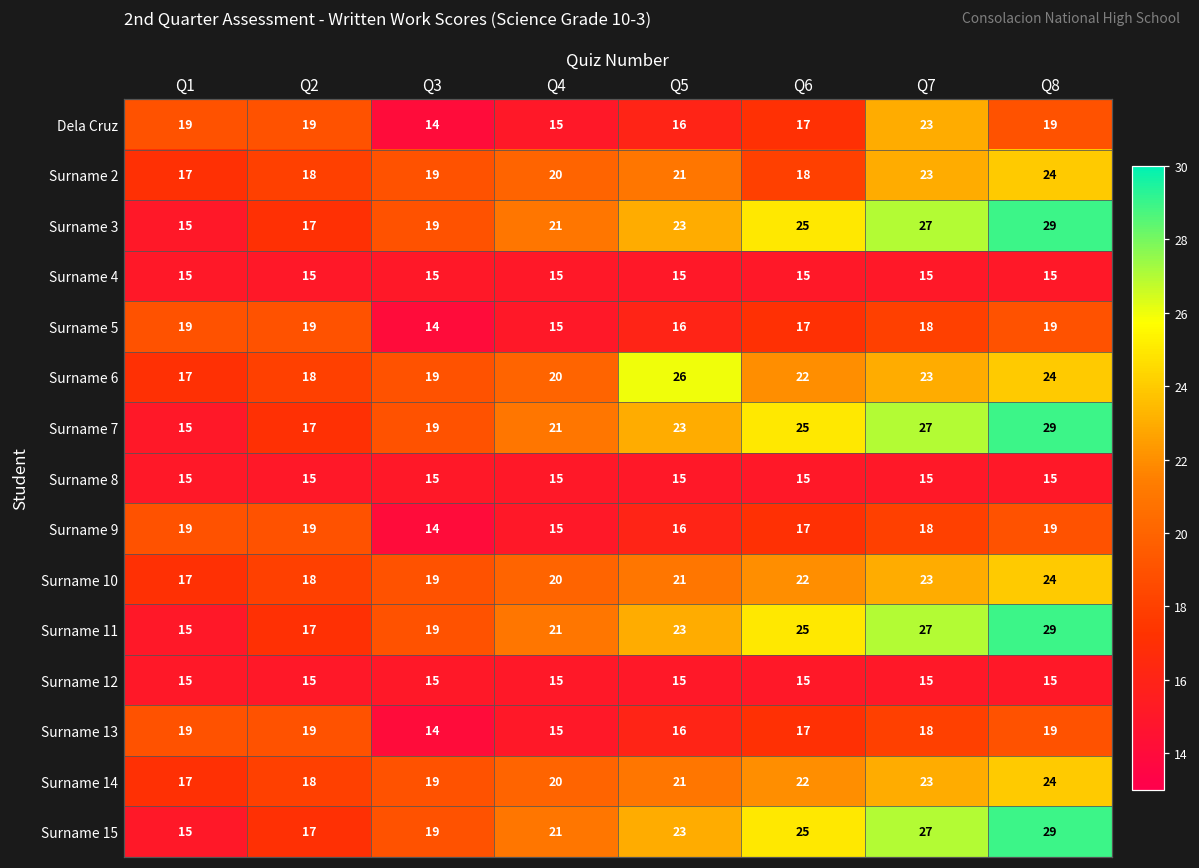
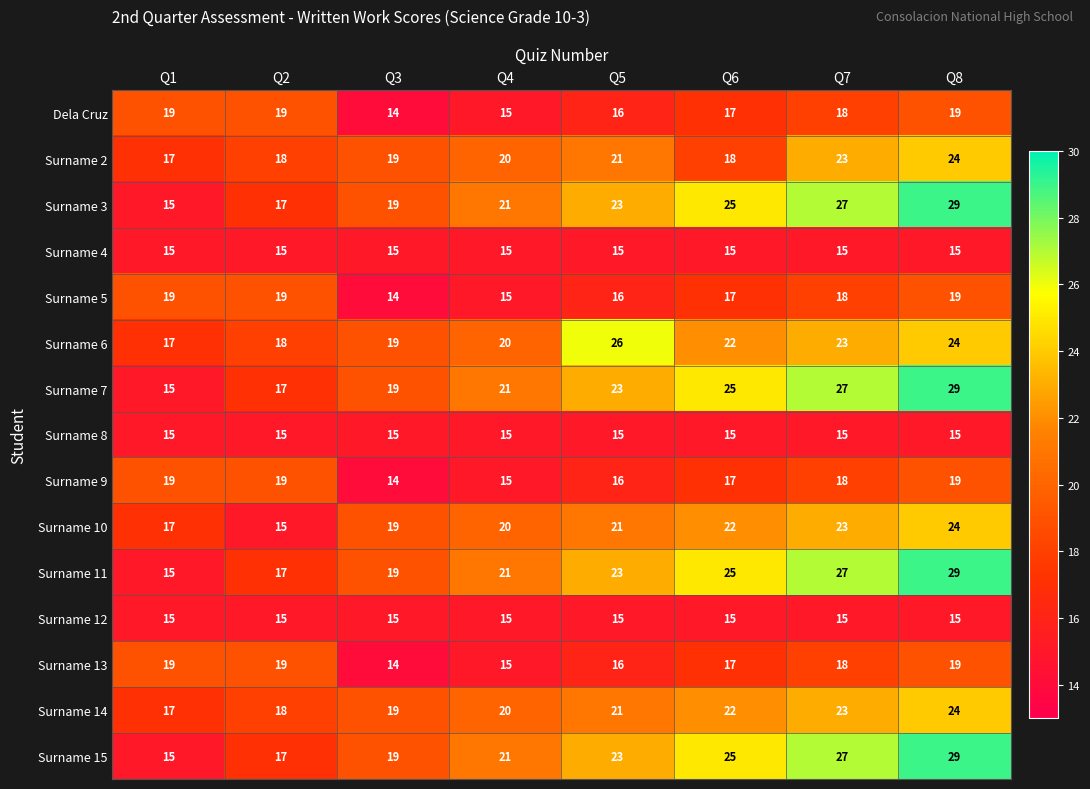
Dela Cruz, Q7: 23 -> 18
Surname 10, Q2: 18 -> 15
